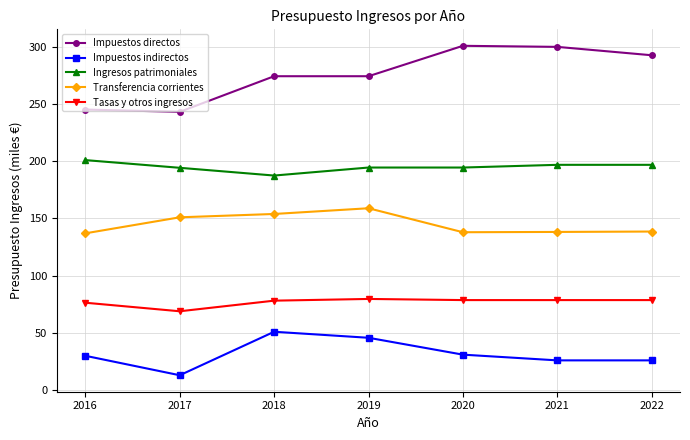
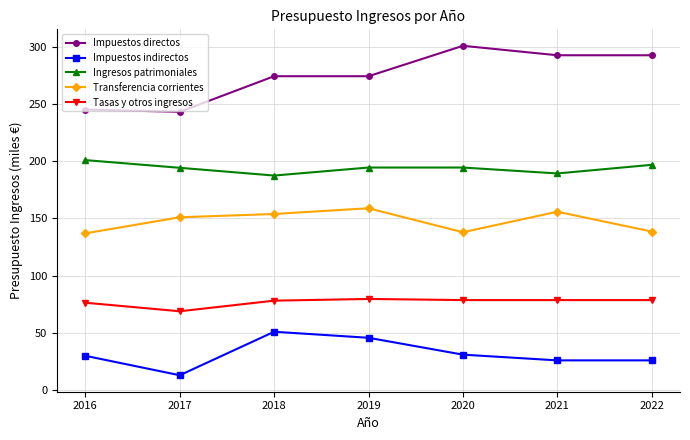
Impuestos directos, 2021: 300 -> 293
Ingresos patrimoniales, 2021: 197 -> 189
Transferencia corrientes, 2021: 138 -> 156
